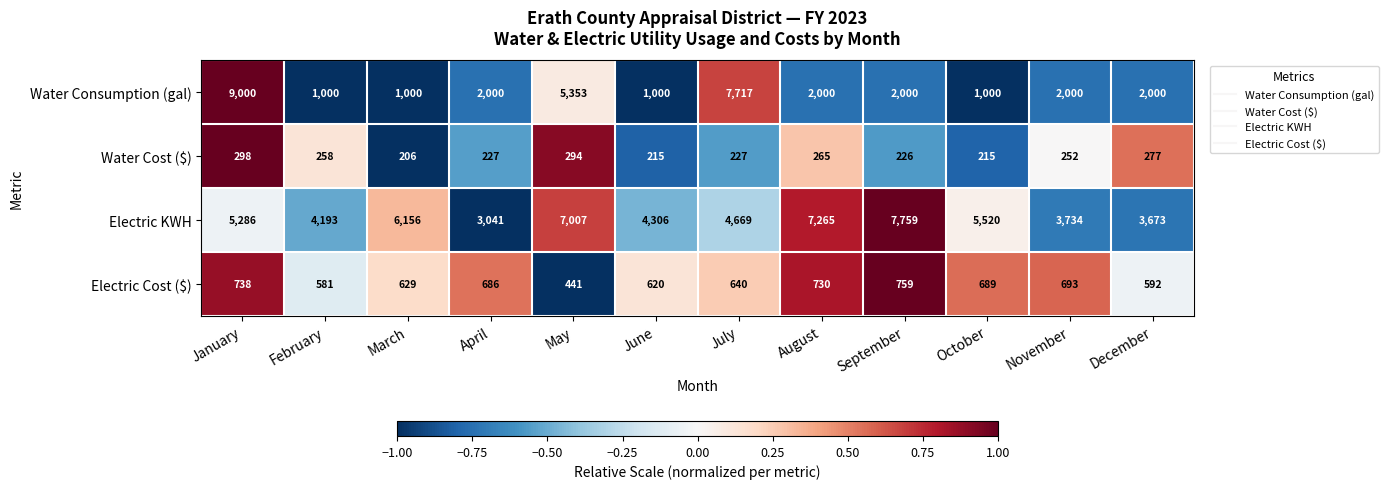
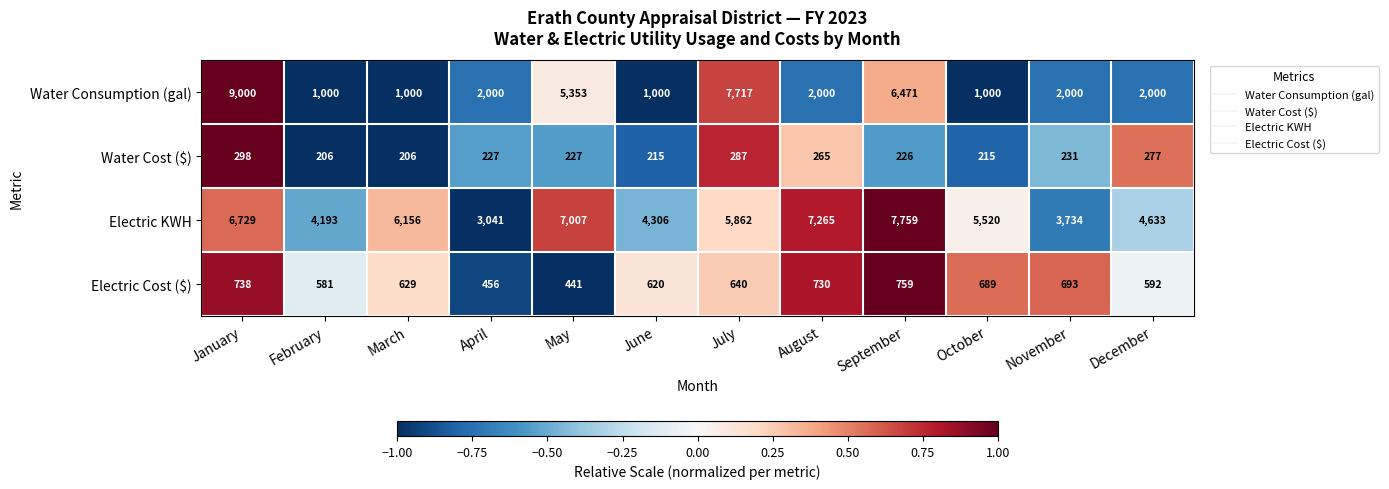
Water Consumption (gal), September: 2,000 -> 6,471
Water Cost ($), February: 258 -> 206
Water Cost ($), May: 294 -> 227
Water Cost ($), July: 227 -> 287
Water Cost ($), November: 252 -> 231
Electric KWH, January: 5,286 -> 6,729
Electric KWH, July: 4,669 -> 5,862
Electric KWH, December: 3,673 -> 4,633
Electric Cost ($), April: 686 -> 456
